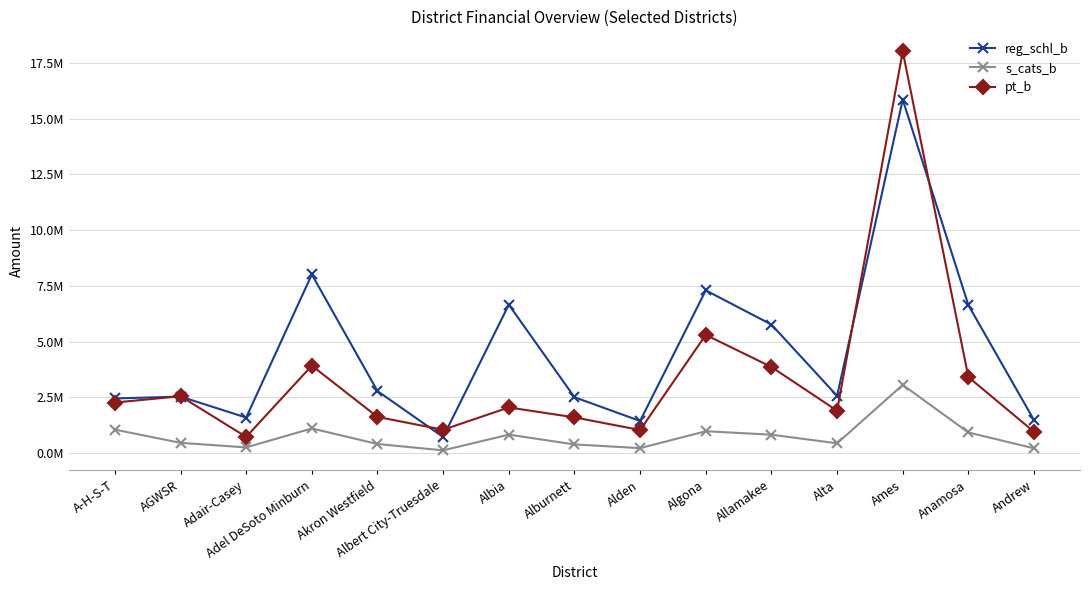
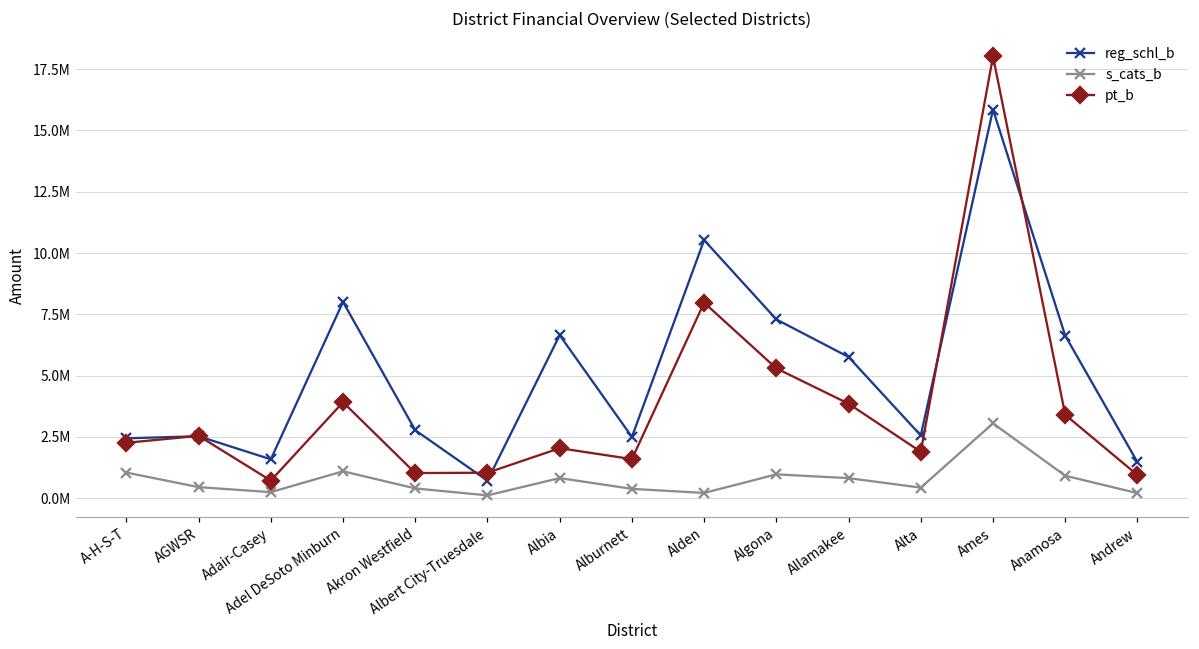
pt_b, Akron Westfield: 1600000 -> 1000000
reg_schl_b, Alden: 1400000 -> 10500000
pt_b, Alden: 1000000 -> 8000000
